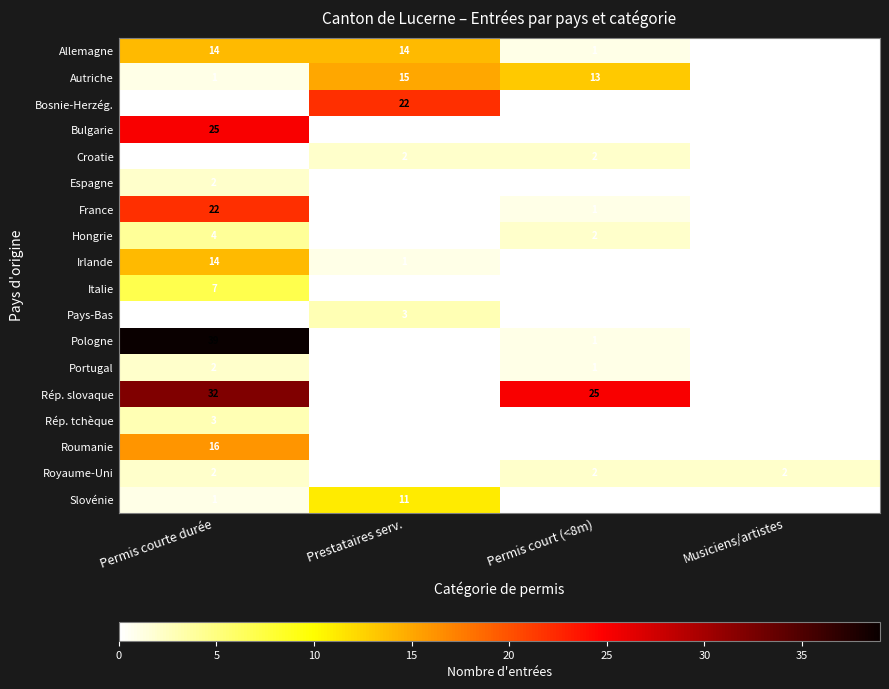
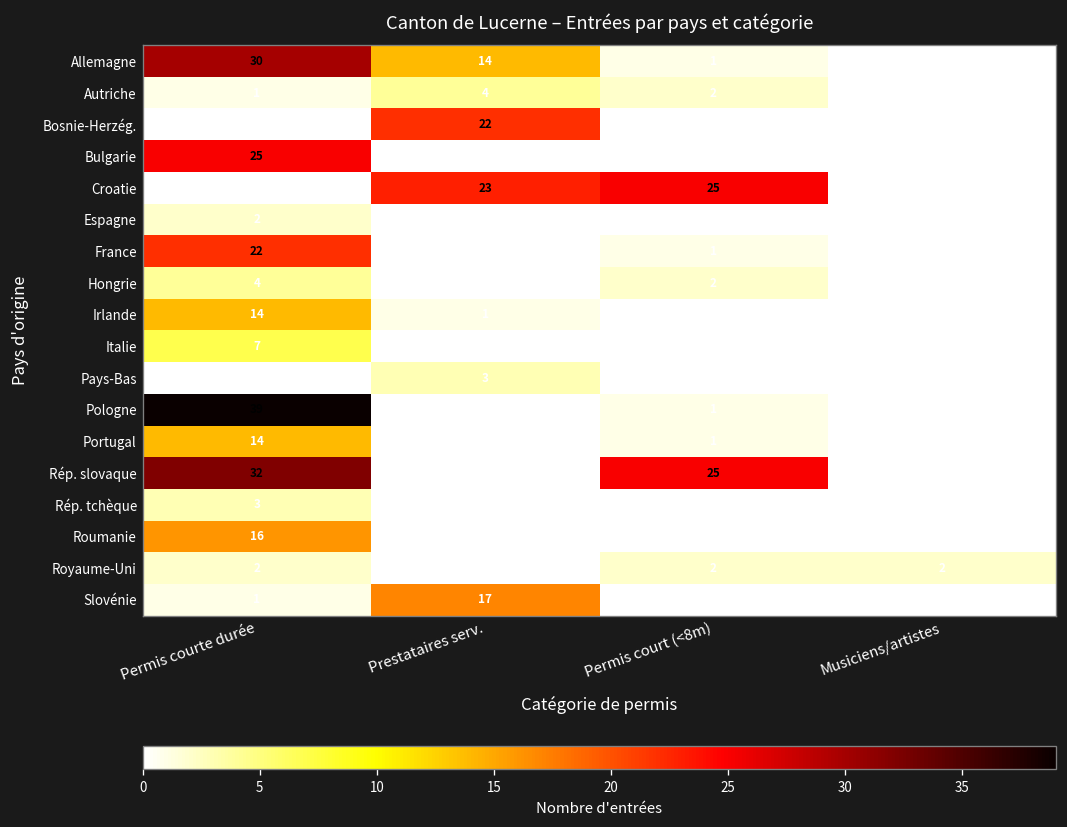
Allemagne, Permis courte durée: 14 -> 30
Autriche, Prestataires serv.: 15 -> 4
Autriche, Permis court (<8m): 13 -> 2
Croatie, Prestataires serv.: 2 -> 23
Croatie, Permis court (<8m): 2 -> 25
Portugal, Permis courte durée: 2 -> 14
Slovénie, Prestataires serv.: 11 -> 17
